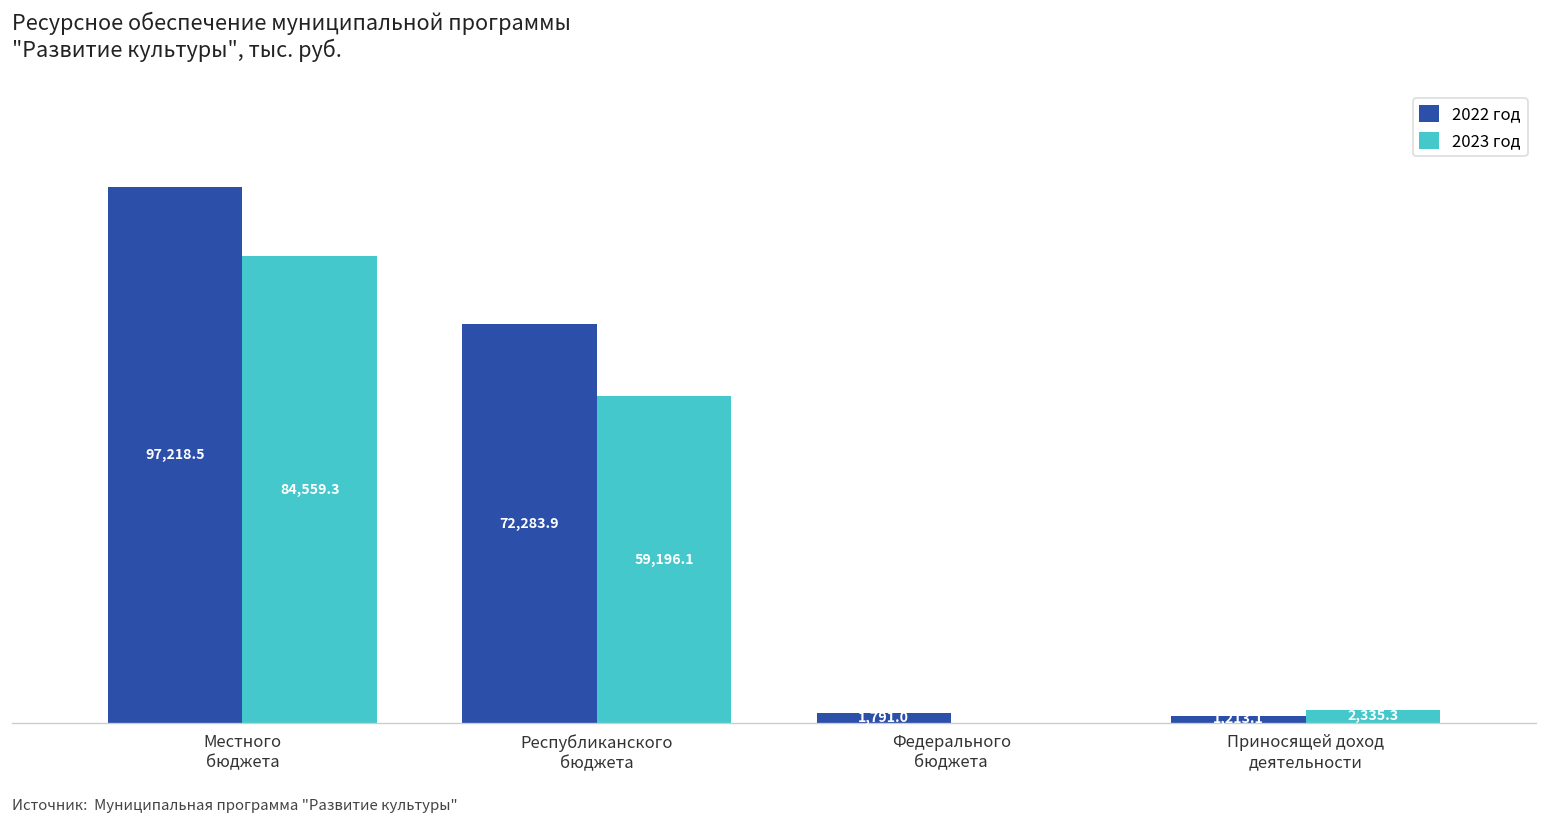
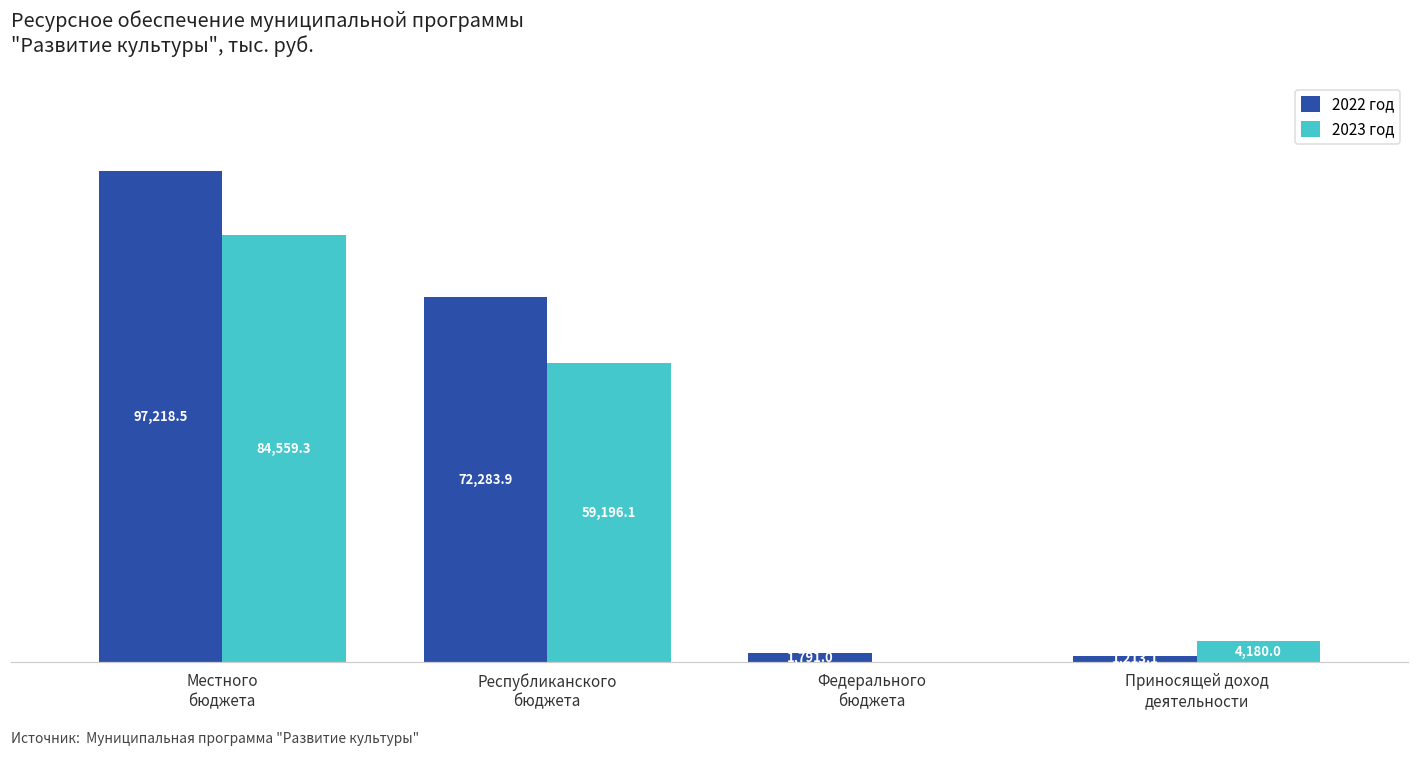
2023 год, Приносящей доход деятельности: 2,335.3 -> 4,180.0
